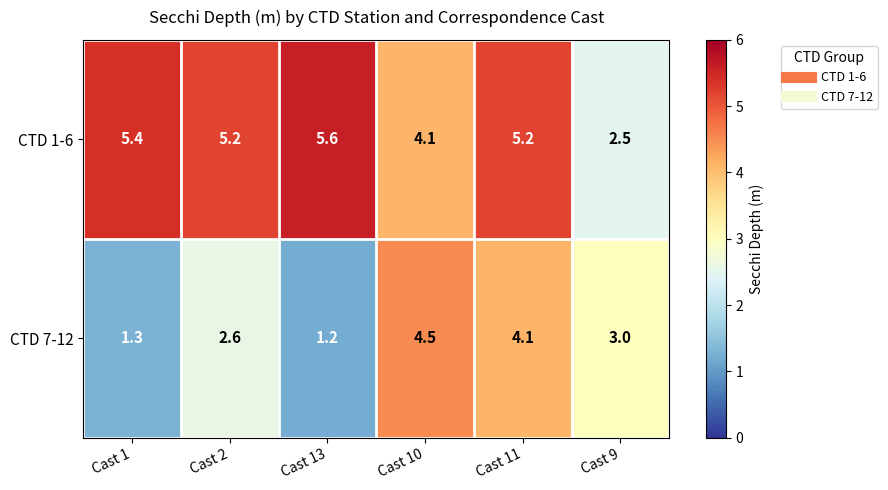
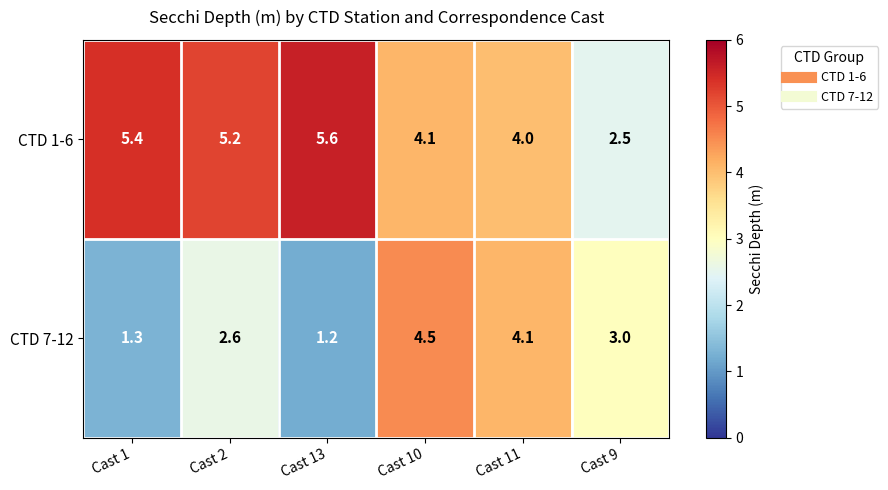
CTD 1-6, Cast 11: 5.2 -> 4.0
